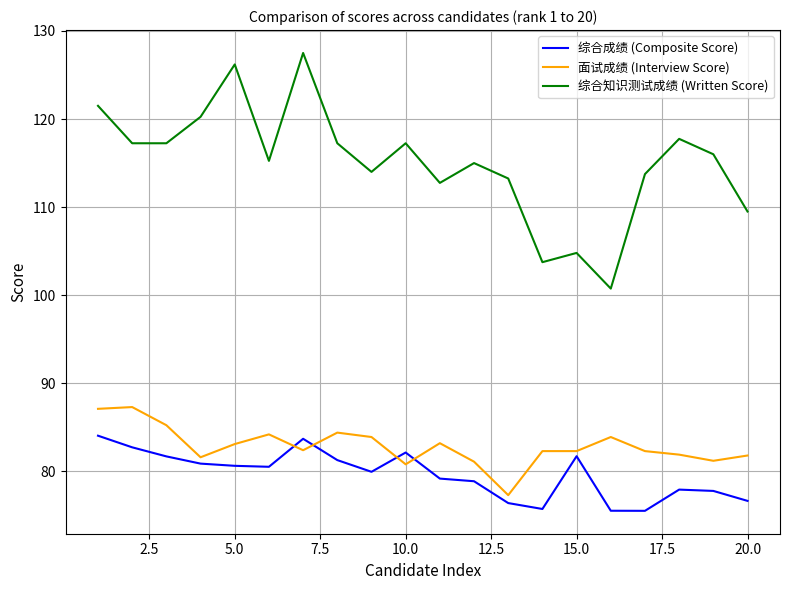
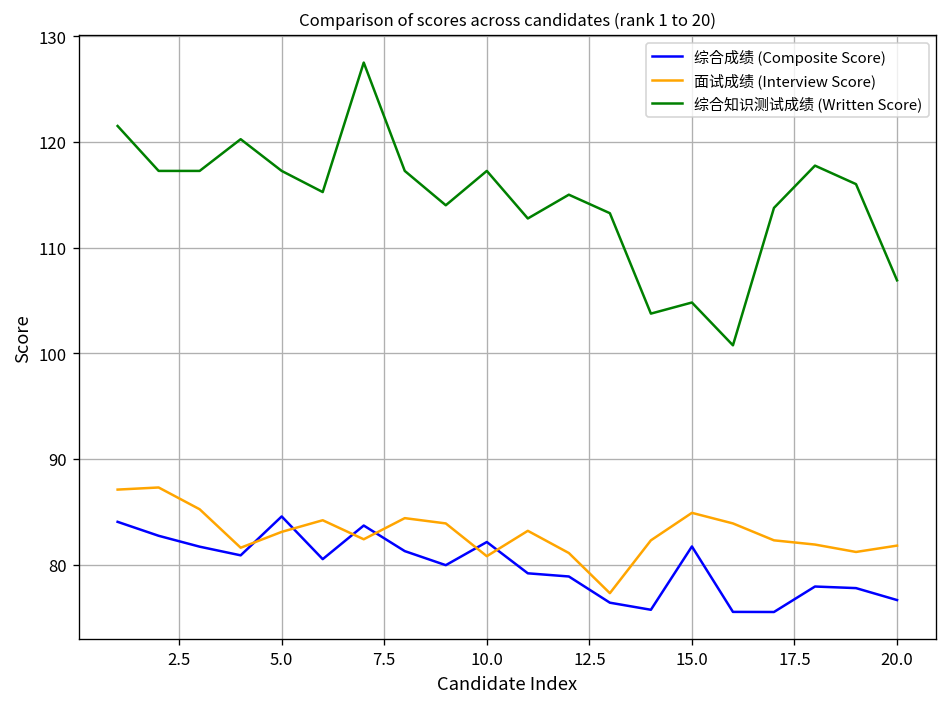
综合成绩 (Composite Score), 5.0: 81 -> 85
综合知识测试成绩 (Written Score), 5.0: 126 -> 117
面试成绩 (Interview Score), 15.0: 82 -> 85
综合知识测试成绩 (Written Score), 20.0: 110 -> 107
